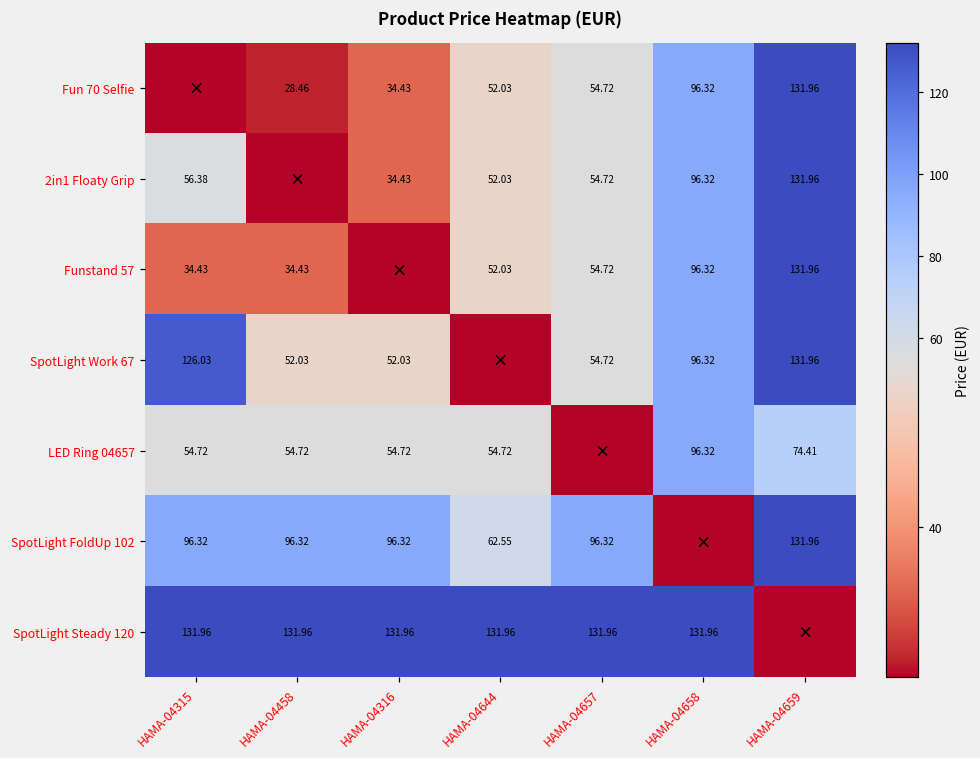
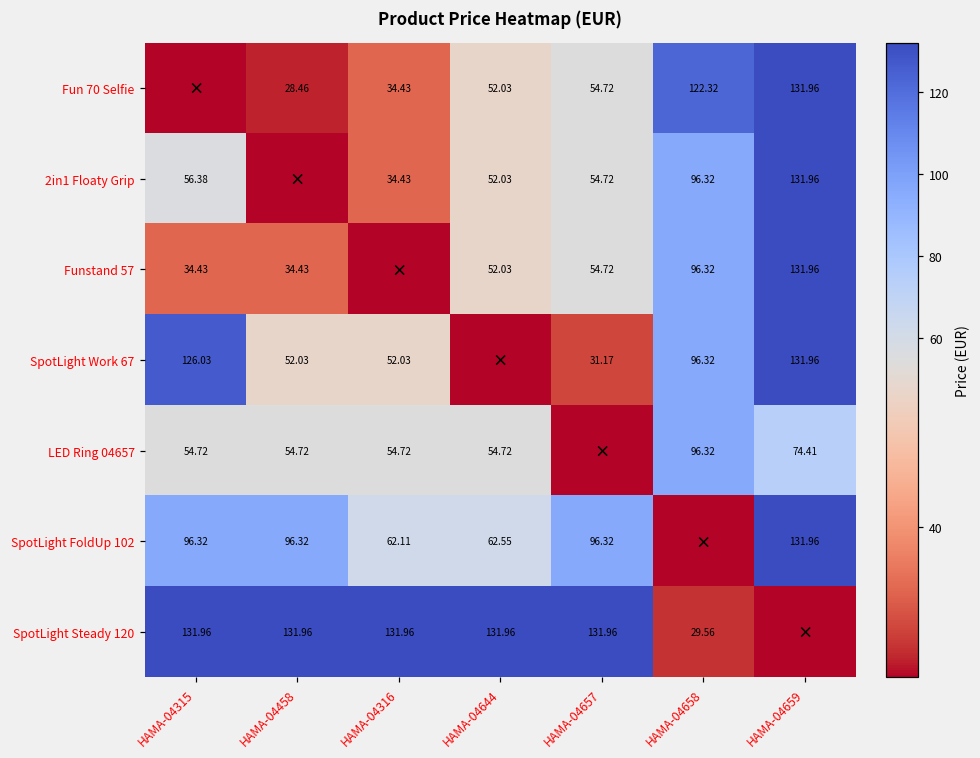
Fun 70 Selfie, HAMA-04658: 96.32 -> 122.32
SpotLight Work 67, HAMA-04657: 54.72 -> 31.17
SpotLight FoldUp 102, HAMA-04316: 96.32 -> 62.11
SpotLight Steady 120, HAMA-04658: 131.96 -> 29.56
